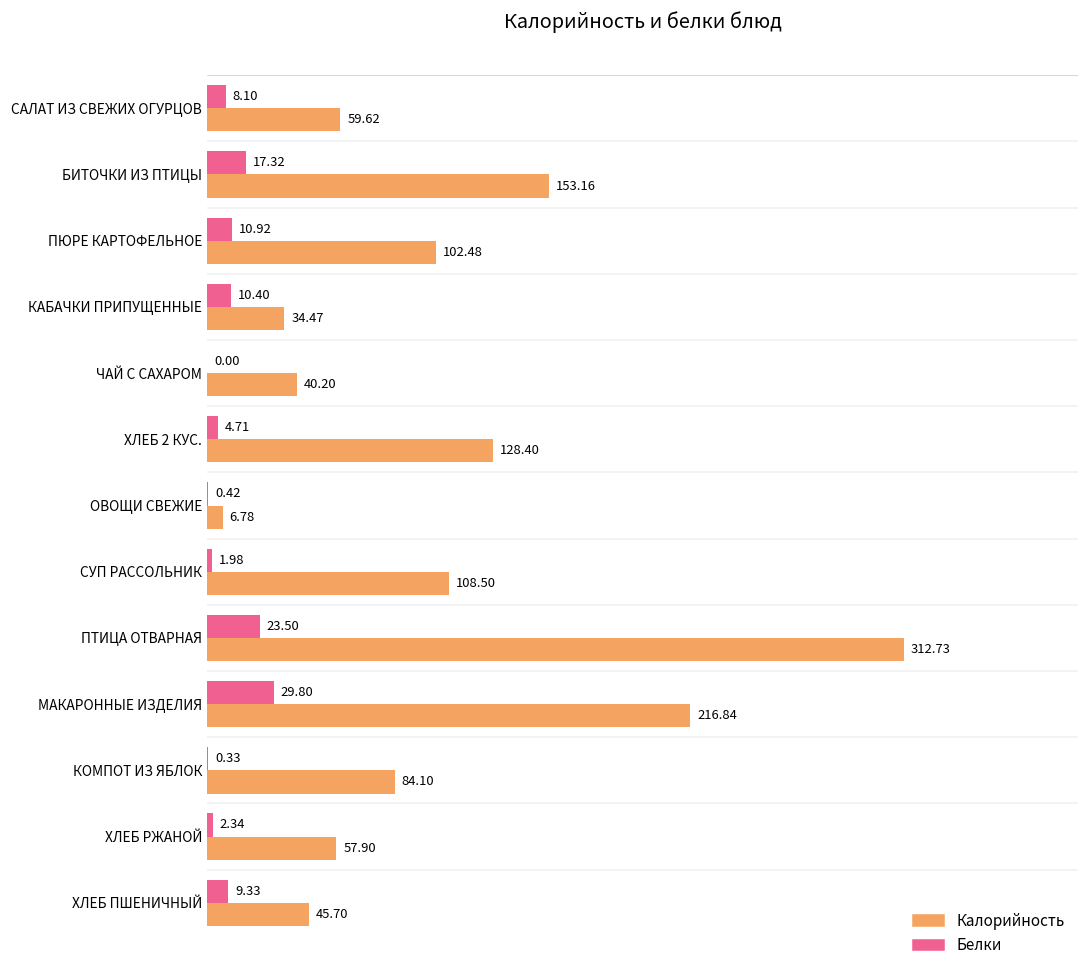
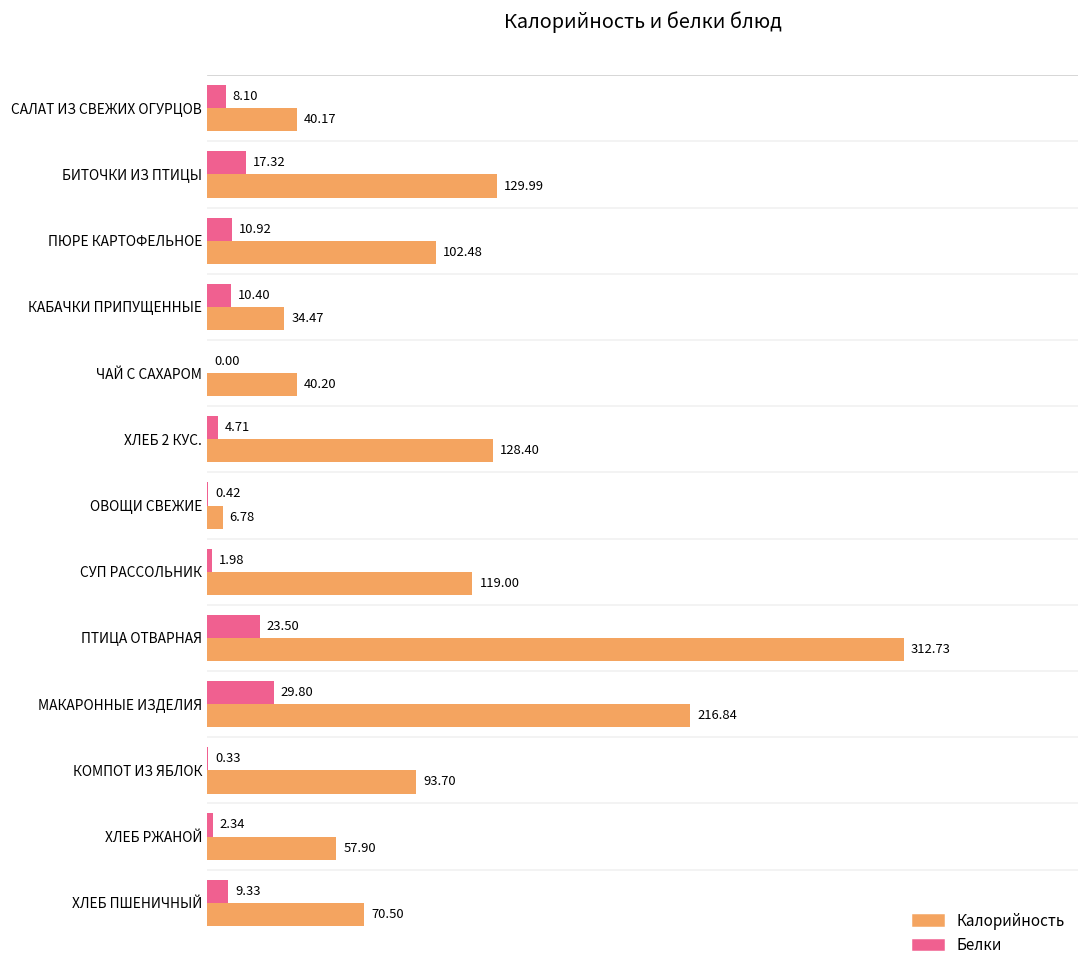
Калорийность, САЛАТ ИЗ СВЕЖИХ ОГУРЦОВ: 59.62 -> 40.17
Калорийность, БИТОЧКИ ИЗ ПТИЦЫ: 153.16 -> 129.99
Калорийность, СУП РАССОЛЬНИК: 108.50 -> 119.00
Калорийность, КОМПОТ ИЗ ЯБЛОК: 84.10 -> 93.70
Калорийность, ХЛЕБ ПШЕНИЧНЫЙ: 45.70 -> 70.50
